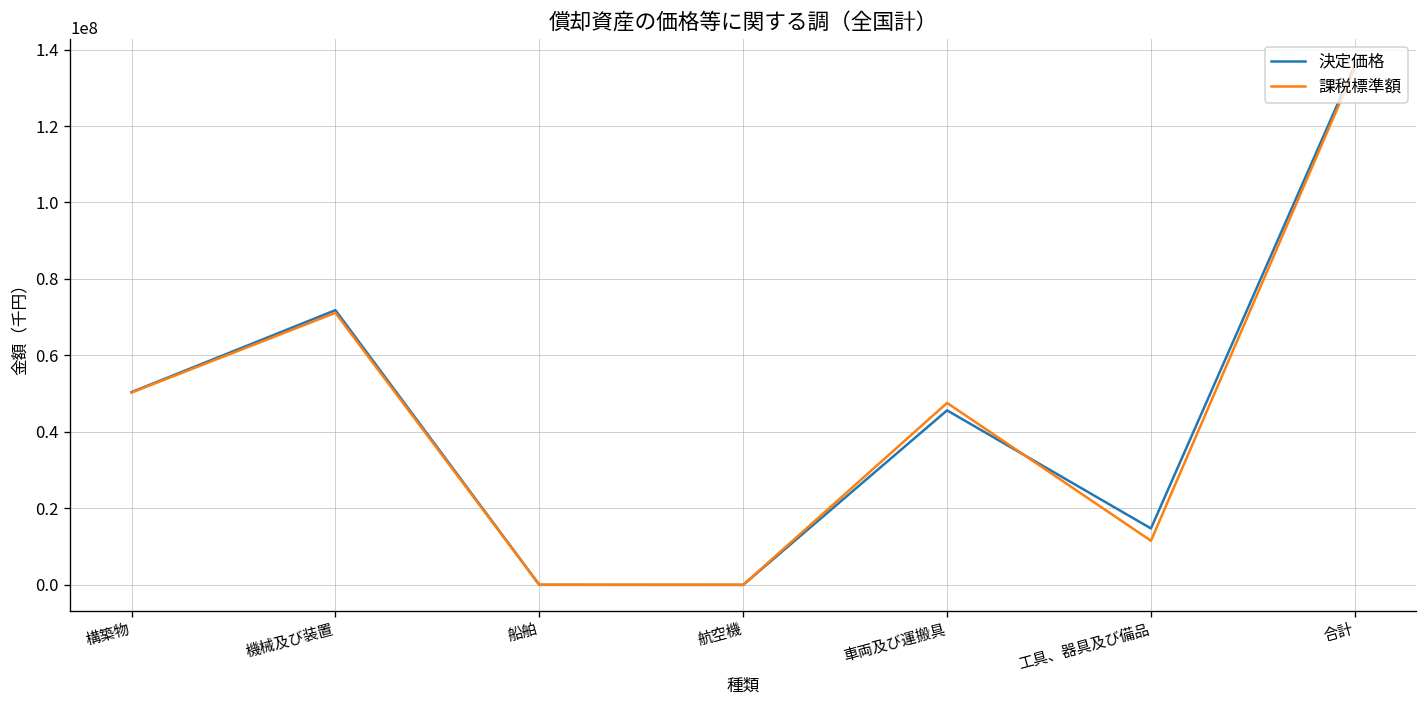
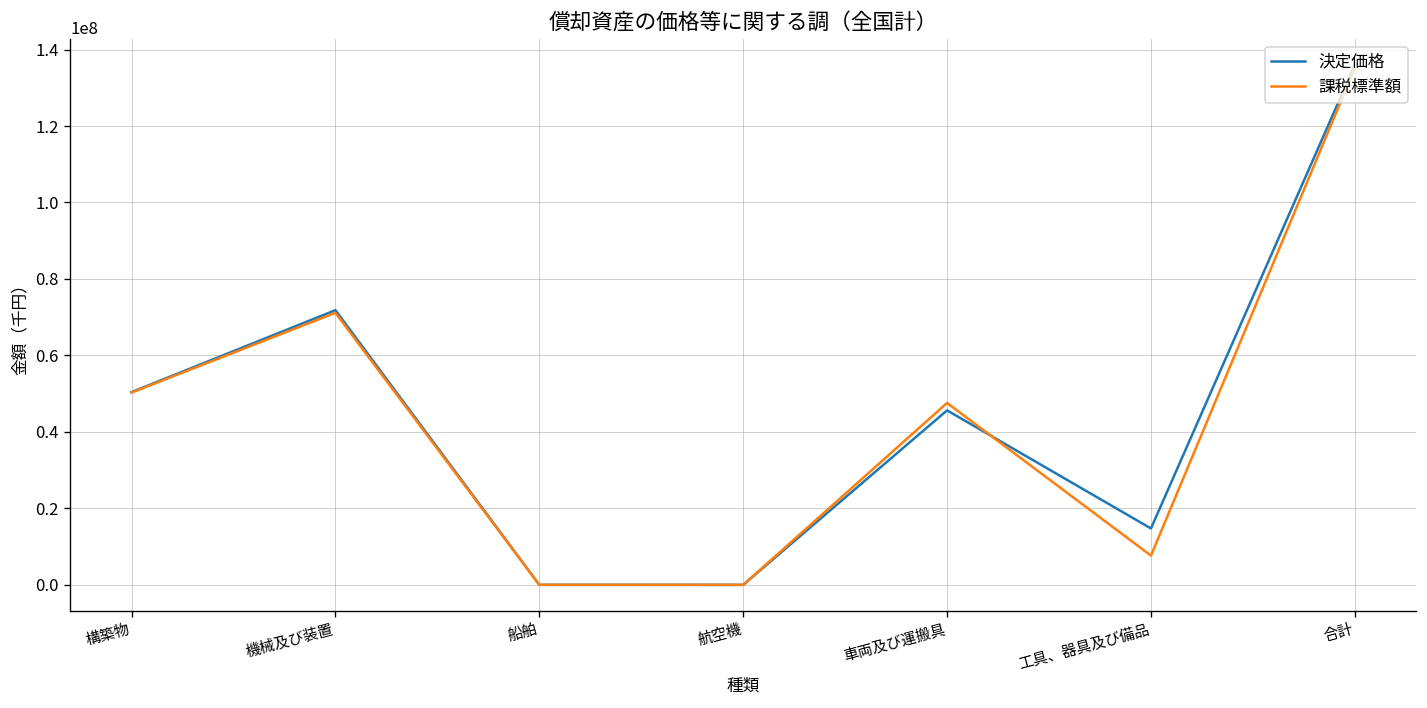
課税標準額, 工具、器具及び備品: 12000000 -> 8000000
